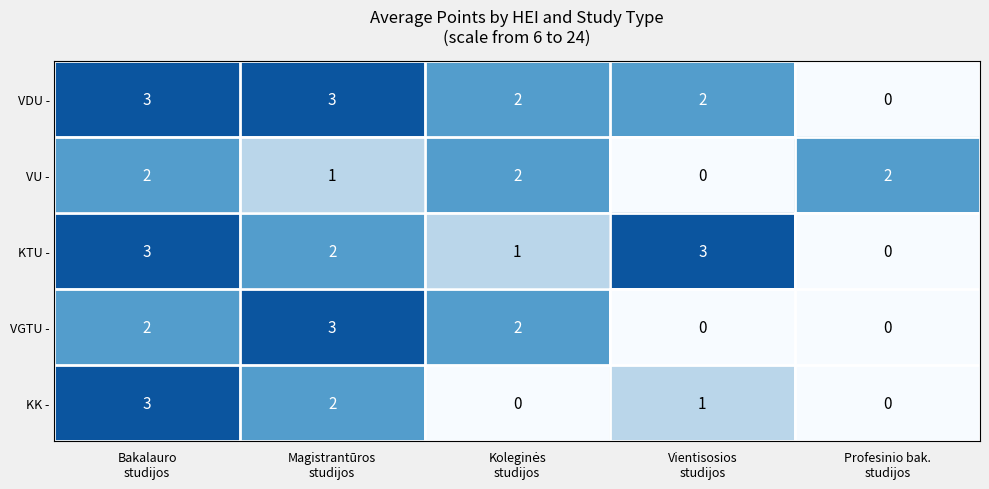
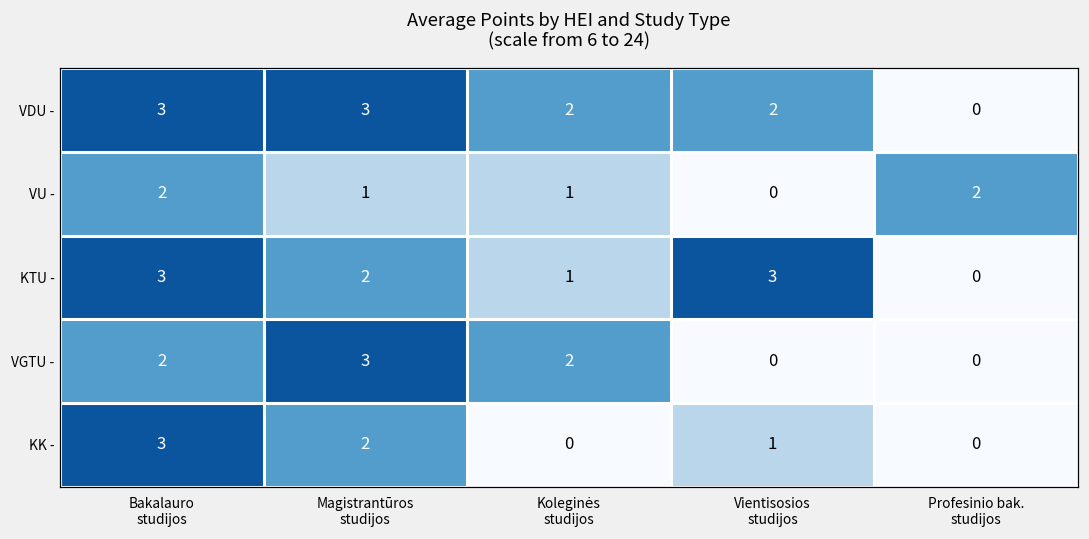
VU -, Koleginės studijos: 2 -> 1
